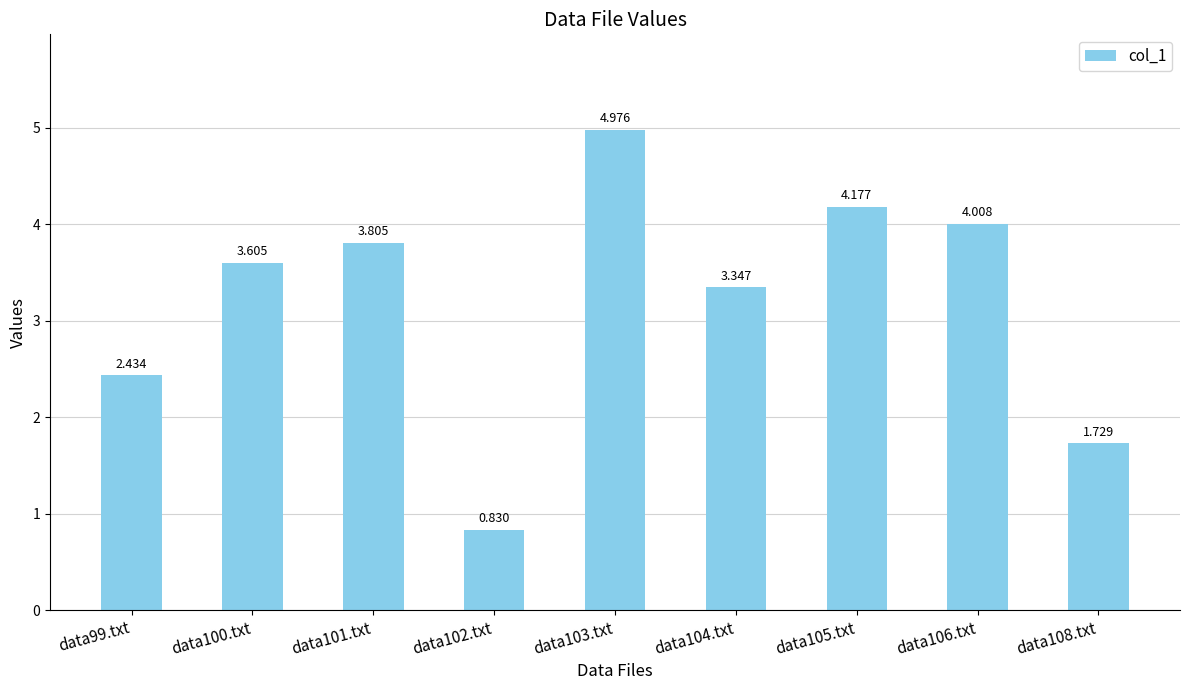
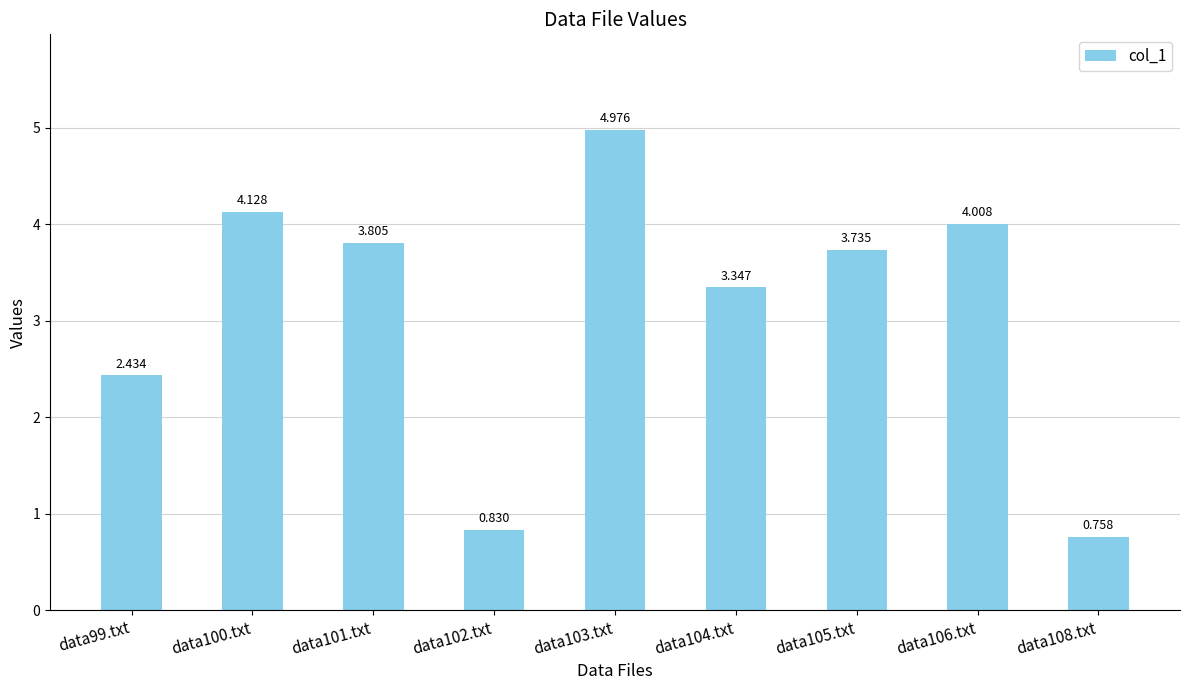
data100.txt: 3.605 -> 4.128
data105.txt: 4.177 -> 3.735
data108.txt: 1.729 -> 0.758
